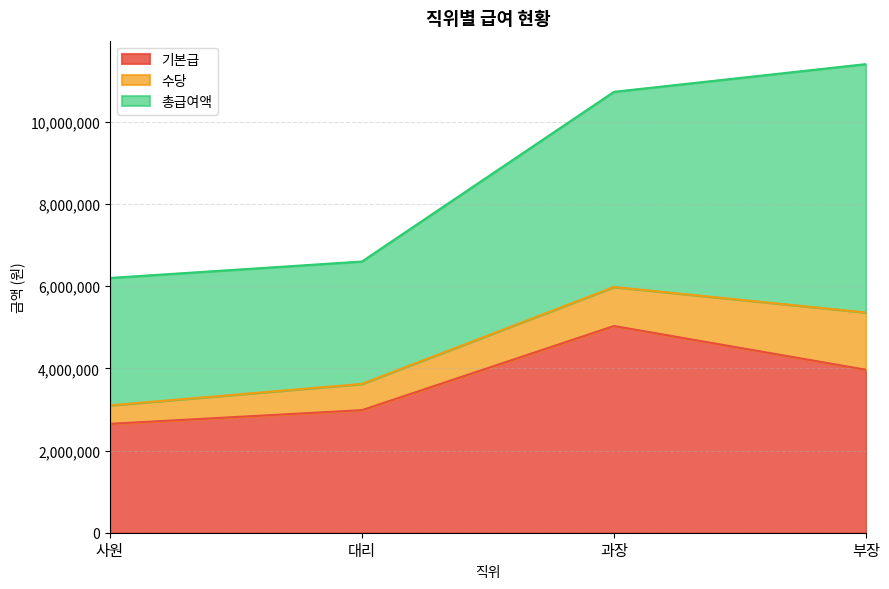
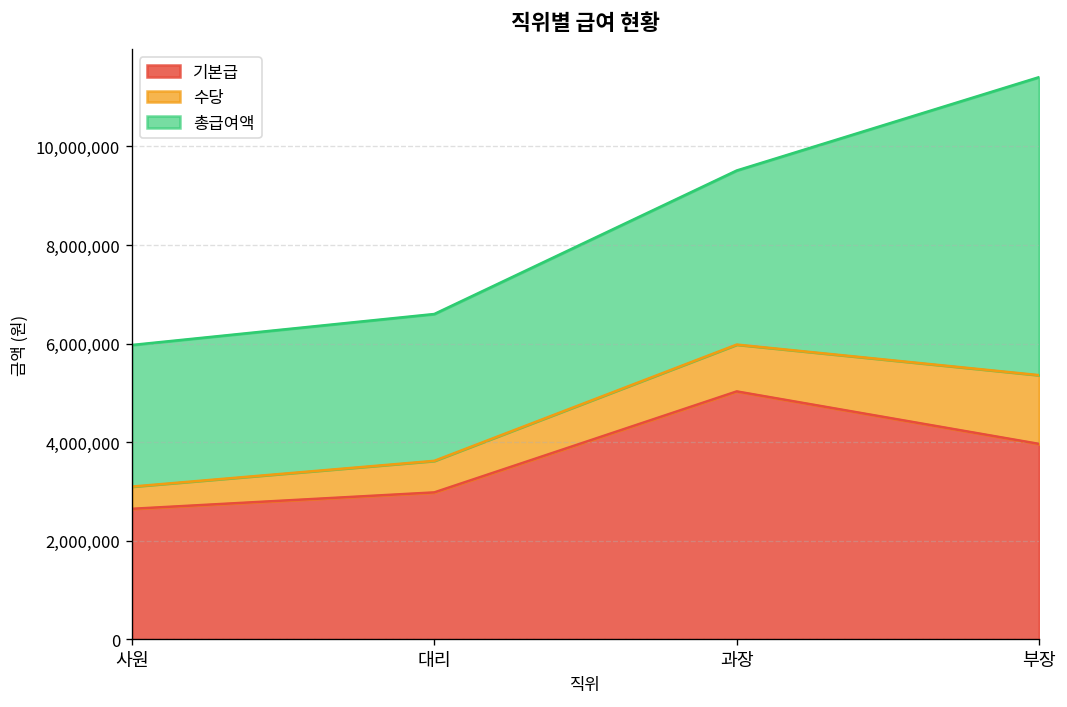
총급여액, 사원: 3,100,000 -> 2,900,000
총급여액, 과장: 4,800,000 -> 3,500,000
